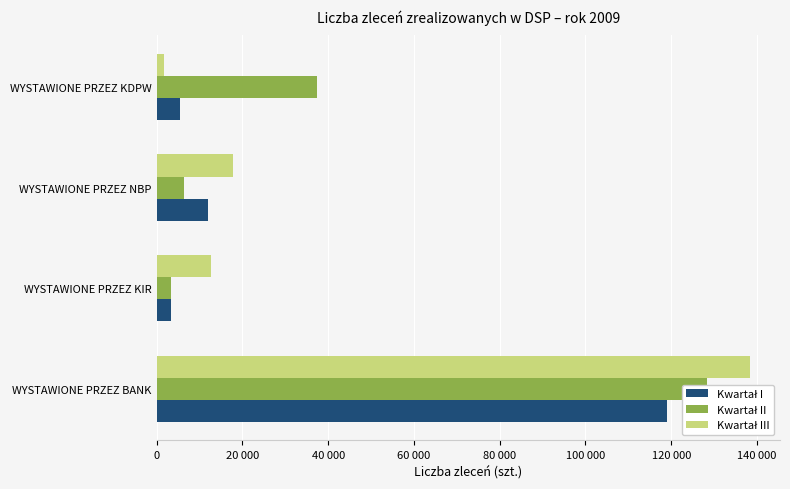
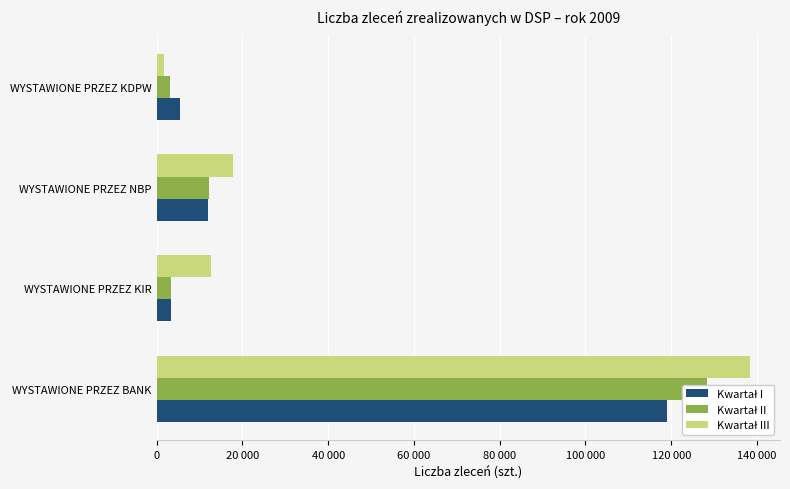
Kwartał II, WYSTAWIONE PRZEZ KDPW: 38000 -> 3000
Kwartał II, WYSTAWIONE PRZEZ NBP: 6000 -> 12000
